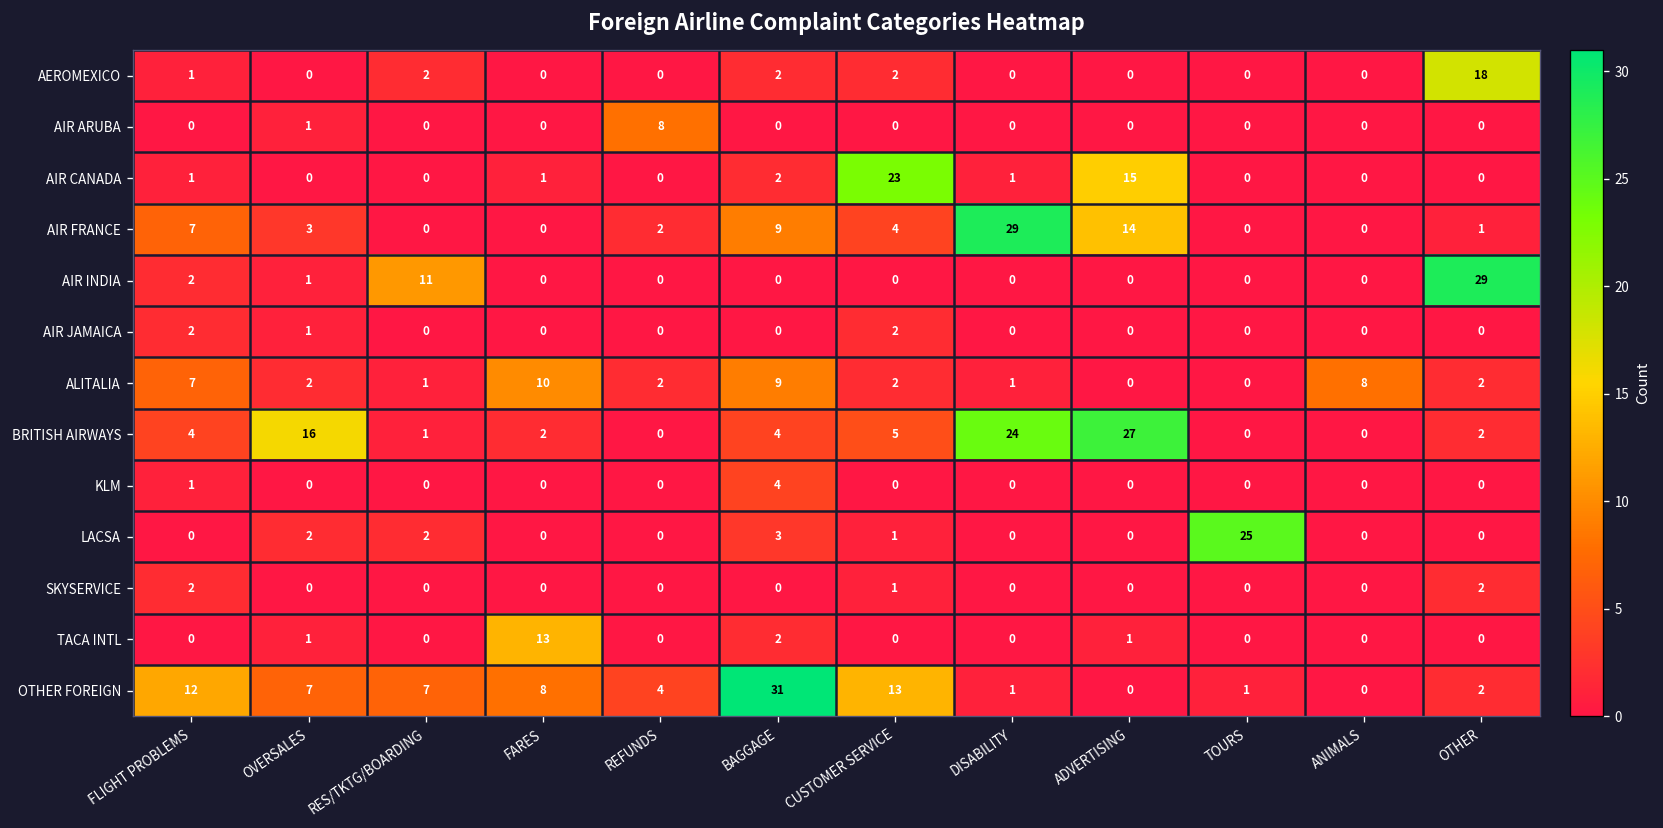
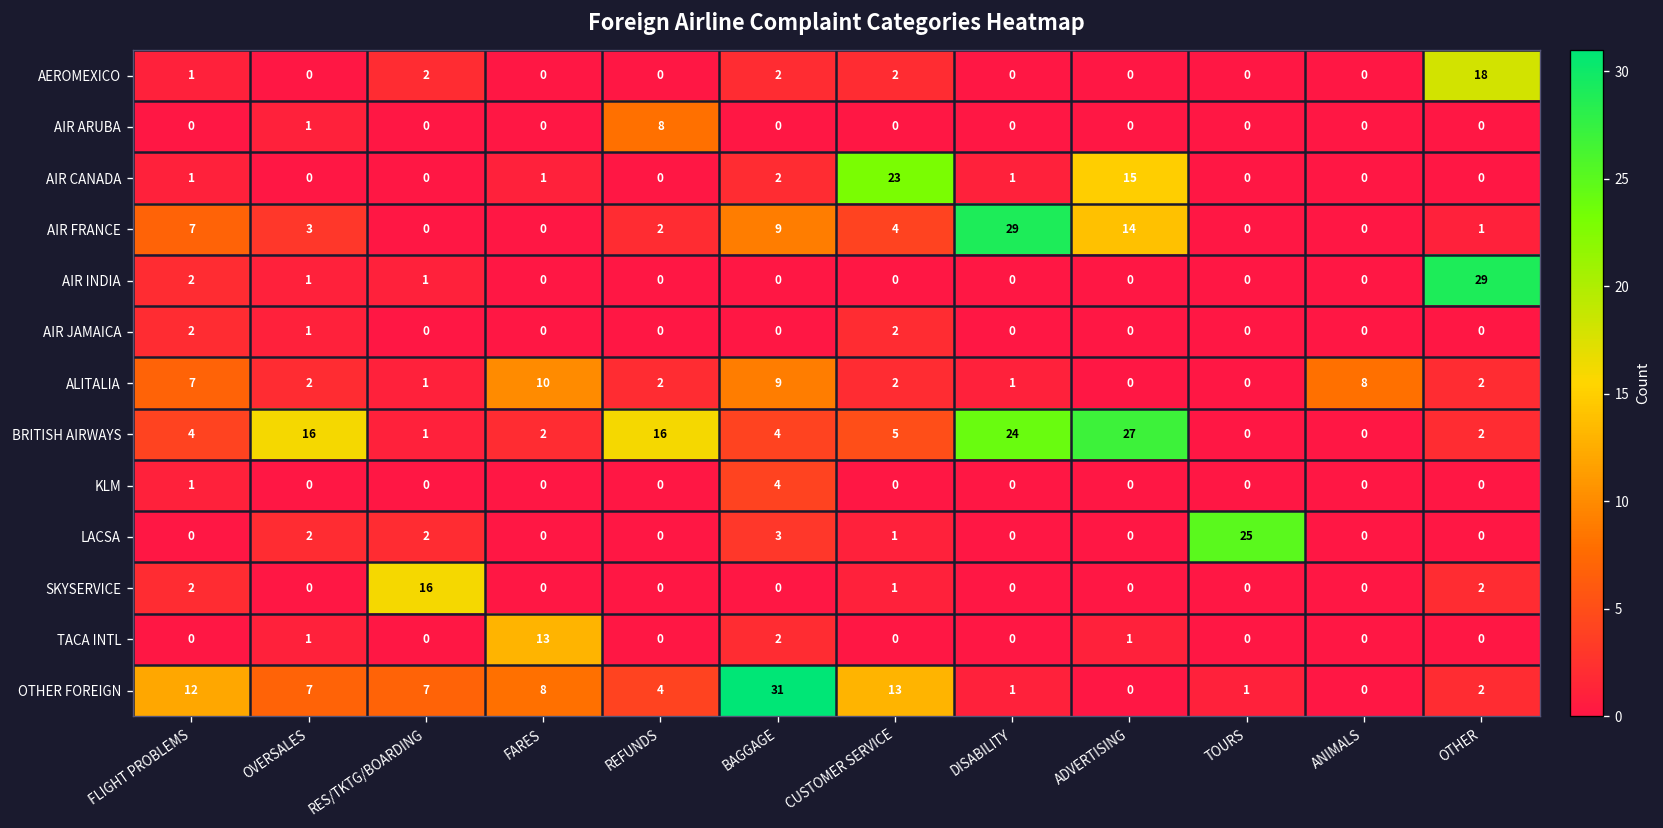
AIR INDIA, RES/TKTG/BOARDING: 11 -> 1
BRITISH AIRWAYS, REFUNDS: 0 -> 16
SKYSERVICE, RES/TKTG/BOARDING: 0 -> 16
